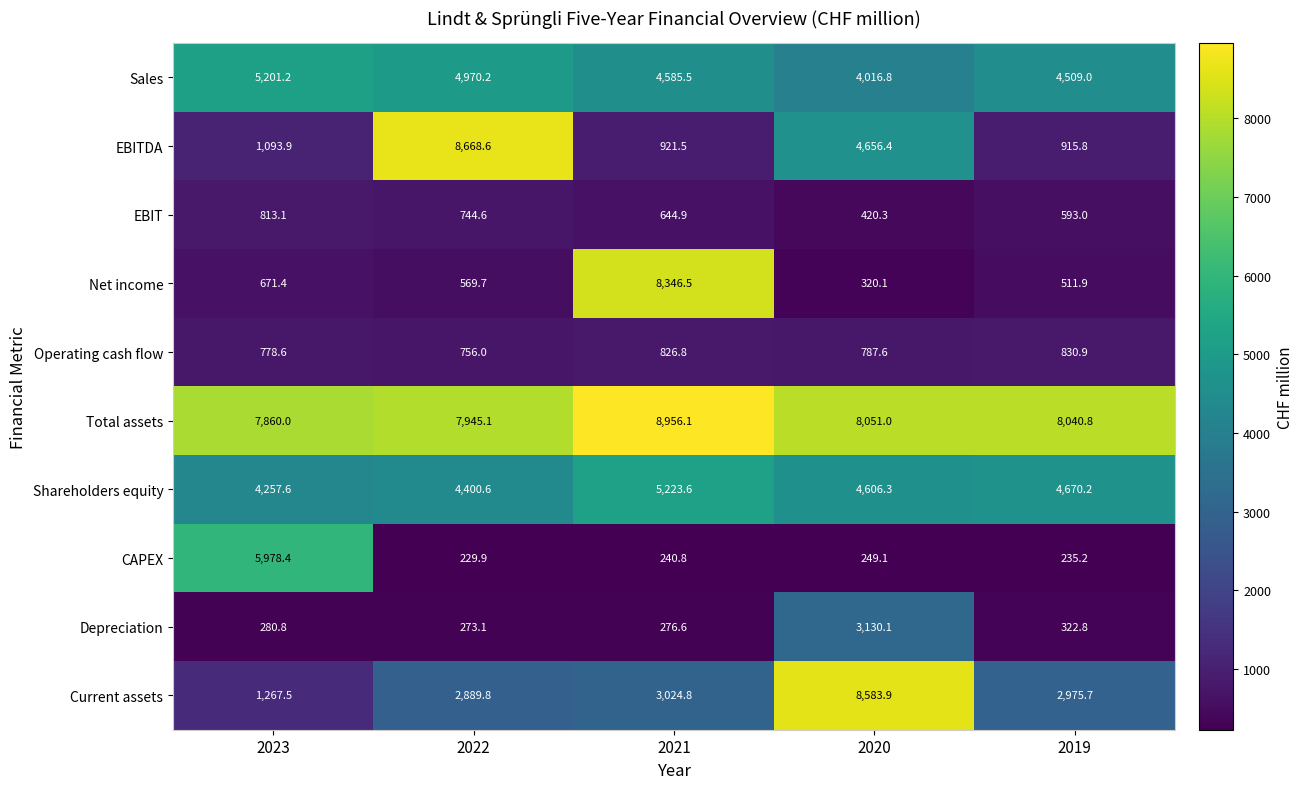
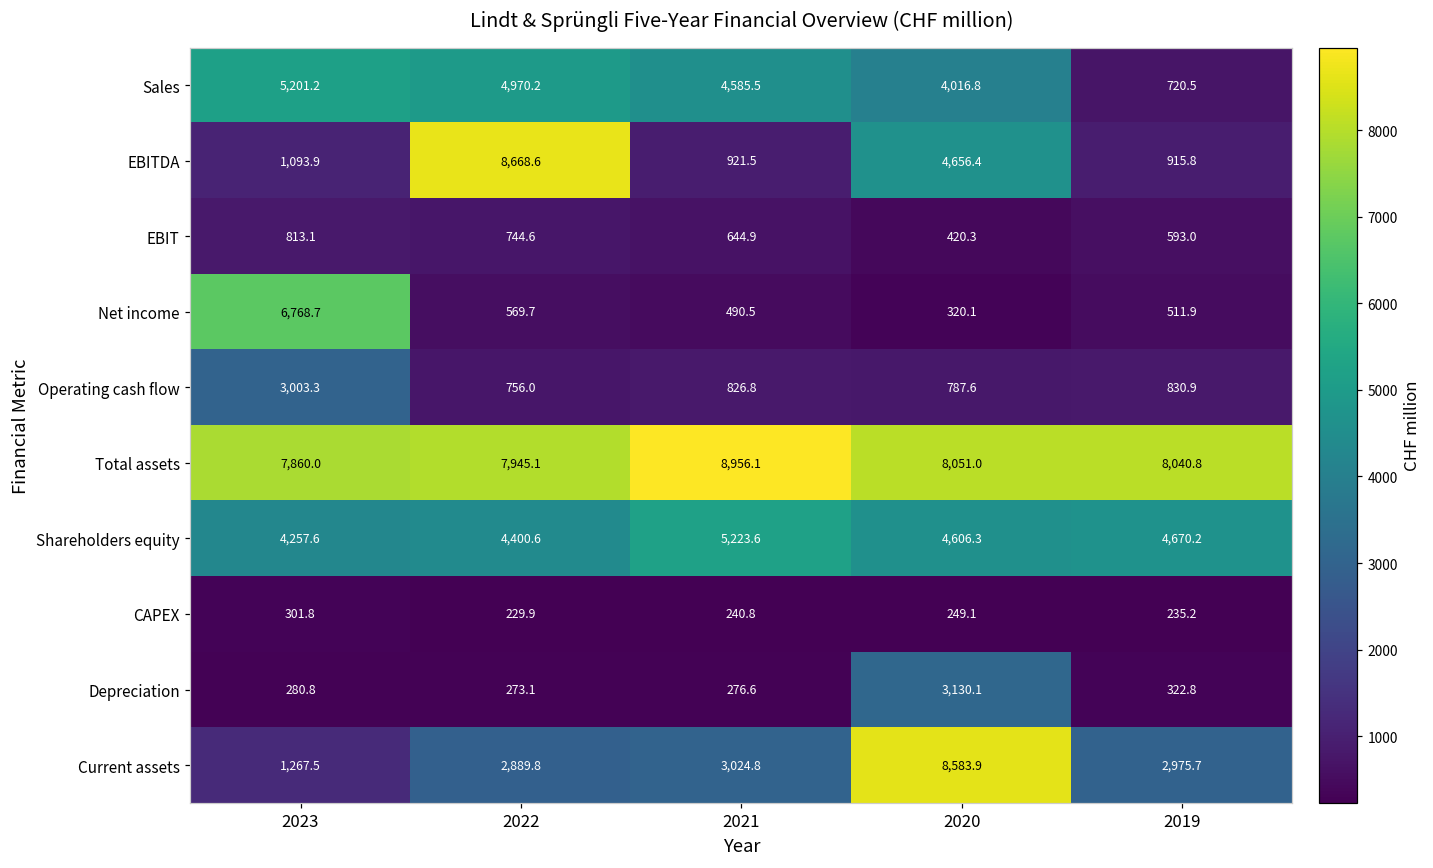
Sales, 2019: 4,509.0 -> 720.5
Net income, 2023: 671.4 -> 6,768.7
Net income, 2021: 8,346.5 -> 490.5
Operating cash flow, 2023: 778.6 -> 3,003.3
CAPEX, 2023: 5,978.4 -> 301.8
